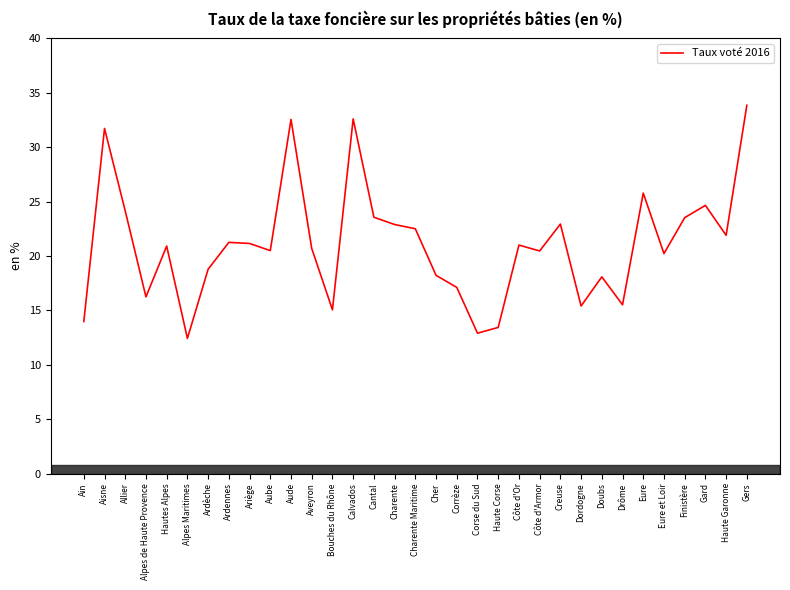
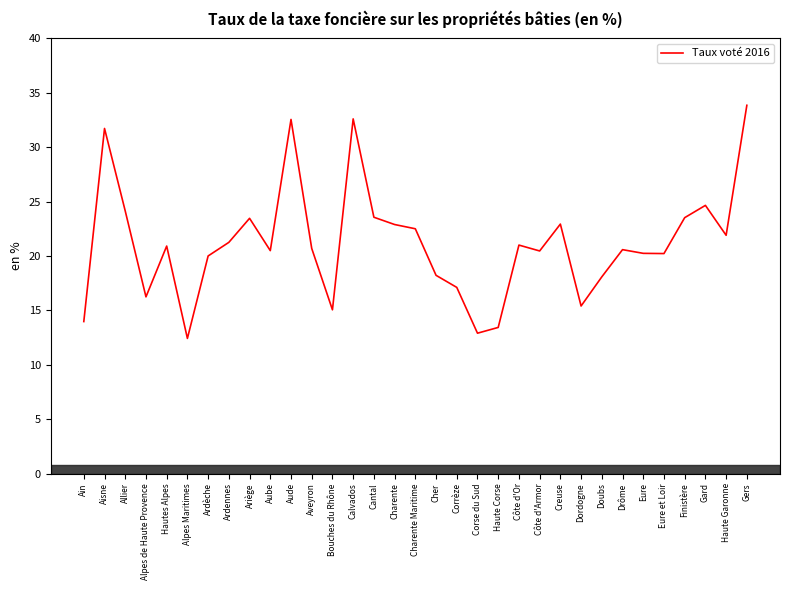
Ardèche: 18.8 -> 20.0
Ariège: 21.2 -> 23.5
Drôme: 15.5 -> 20.6
Eure: 25.8 -> 20.2
